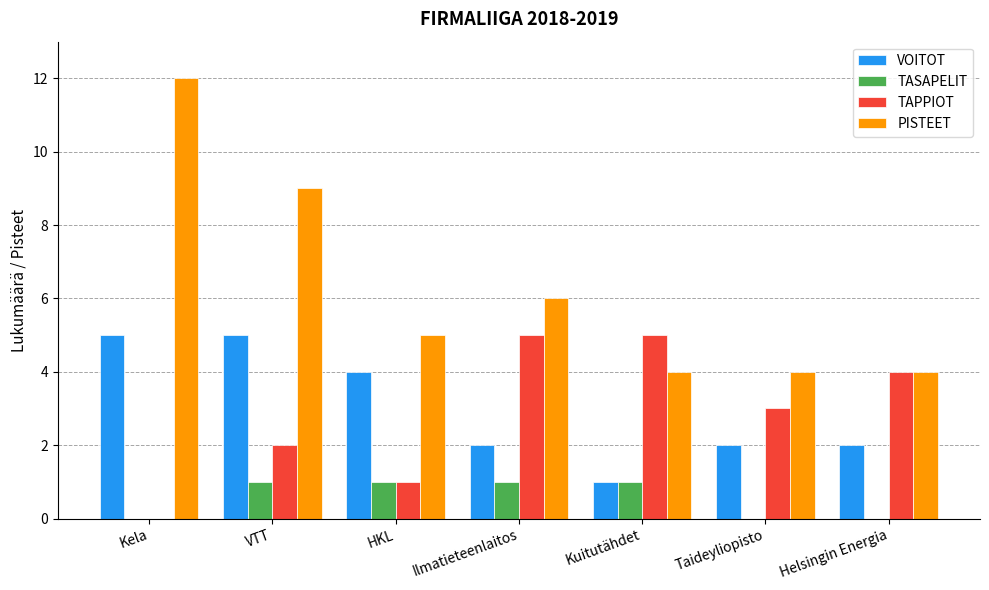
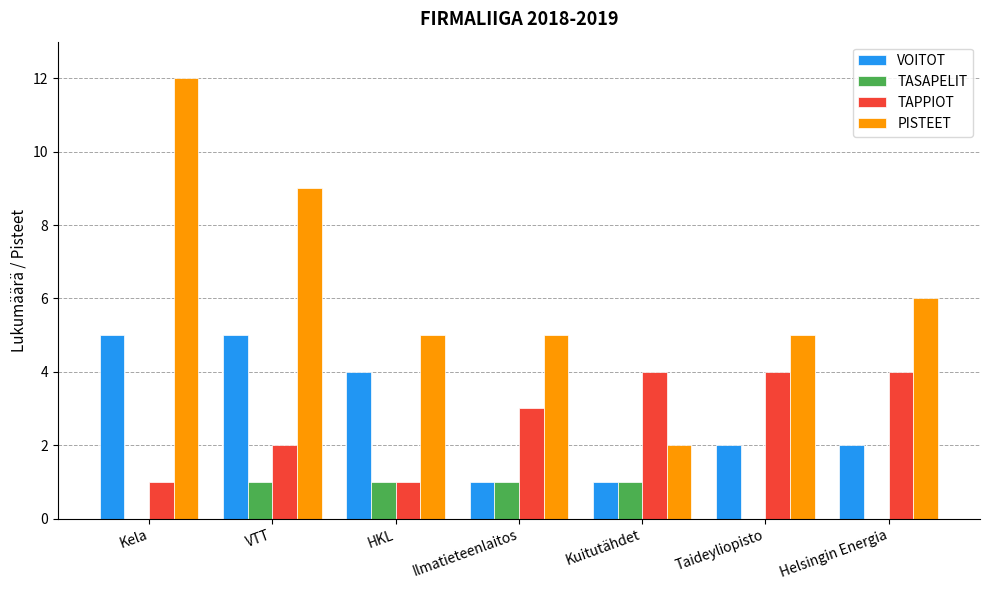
TAPPIOT, Kela: 0 -> 1
VOITOT, Ilmatieteenlaitos: 2 -> 1
TAPPIOT, Ilmatieteenlaitos: 5 -> 3
PISTEET, Ilmatieteenlaitos: 6 -> 5
TAPPIOT, Kuitutähdet: 5 -> 4
PISTEET, Kuitutähdet: 4 -> 2
TAPPIOT, Taideyliopisto: 3 -> 4
PISTEET, Taideyliopisto: 4 -> 5
PISTEET, Helsingin Energia: 4 -> 6
